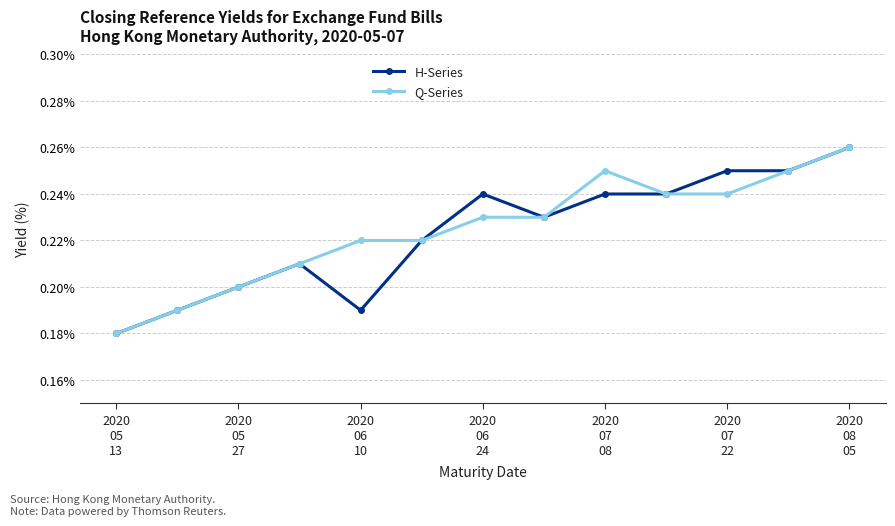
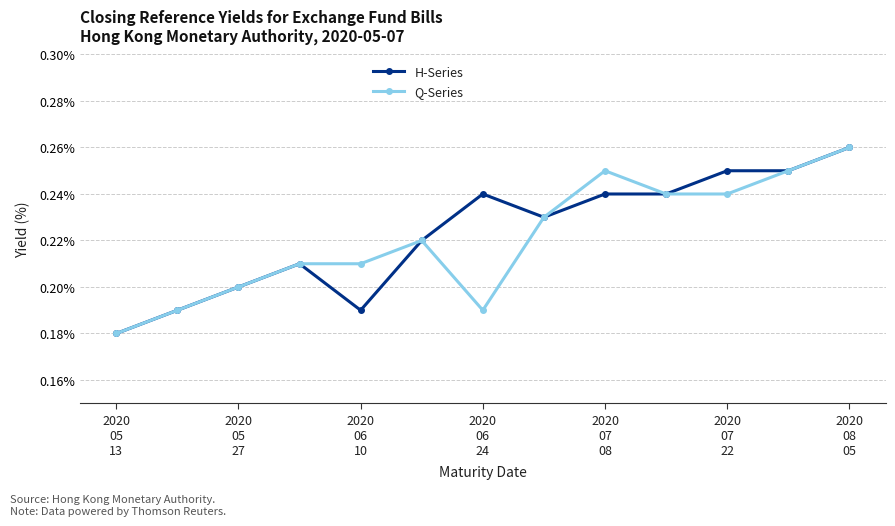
Q-Series, 2020 06 10: 0.22% -> 0.21%
Q-Series, 2020 06 24: 0.23% -> 0.19%
